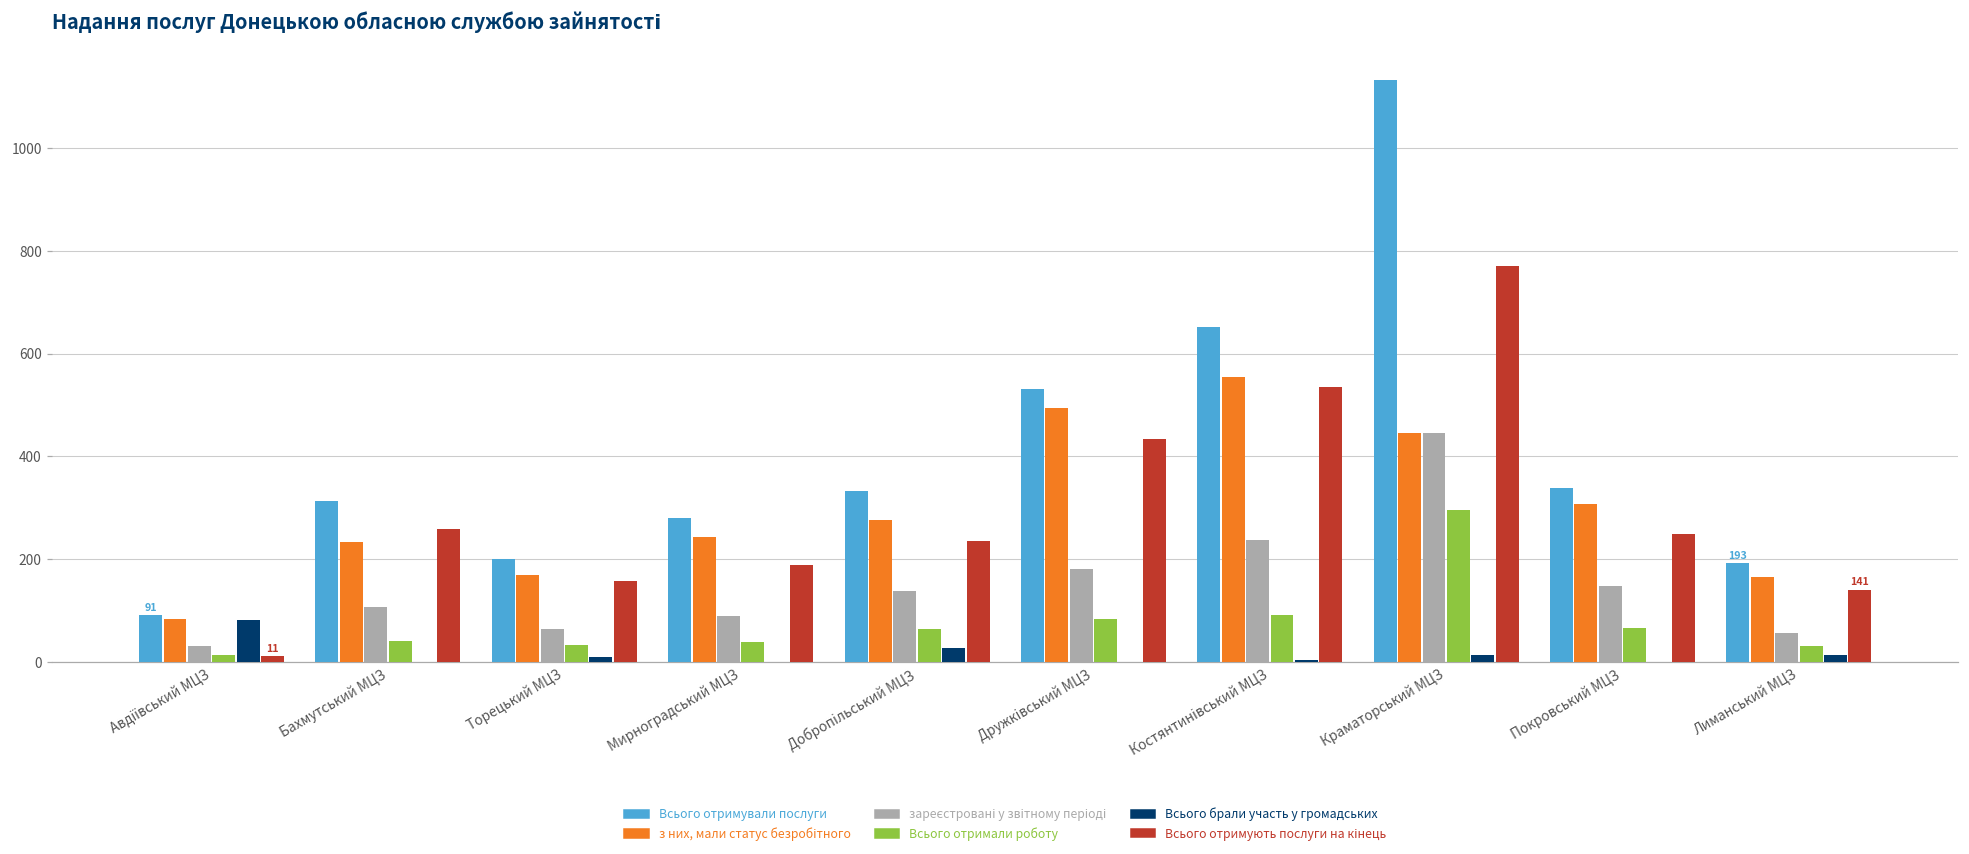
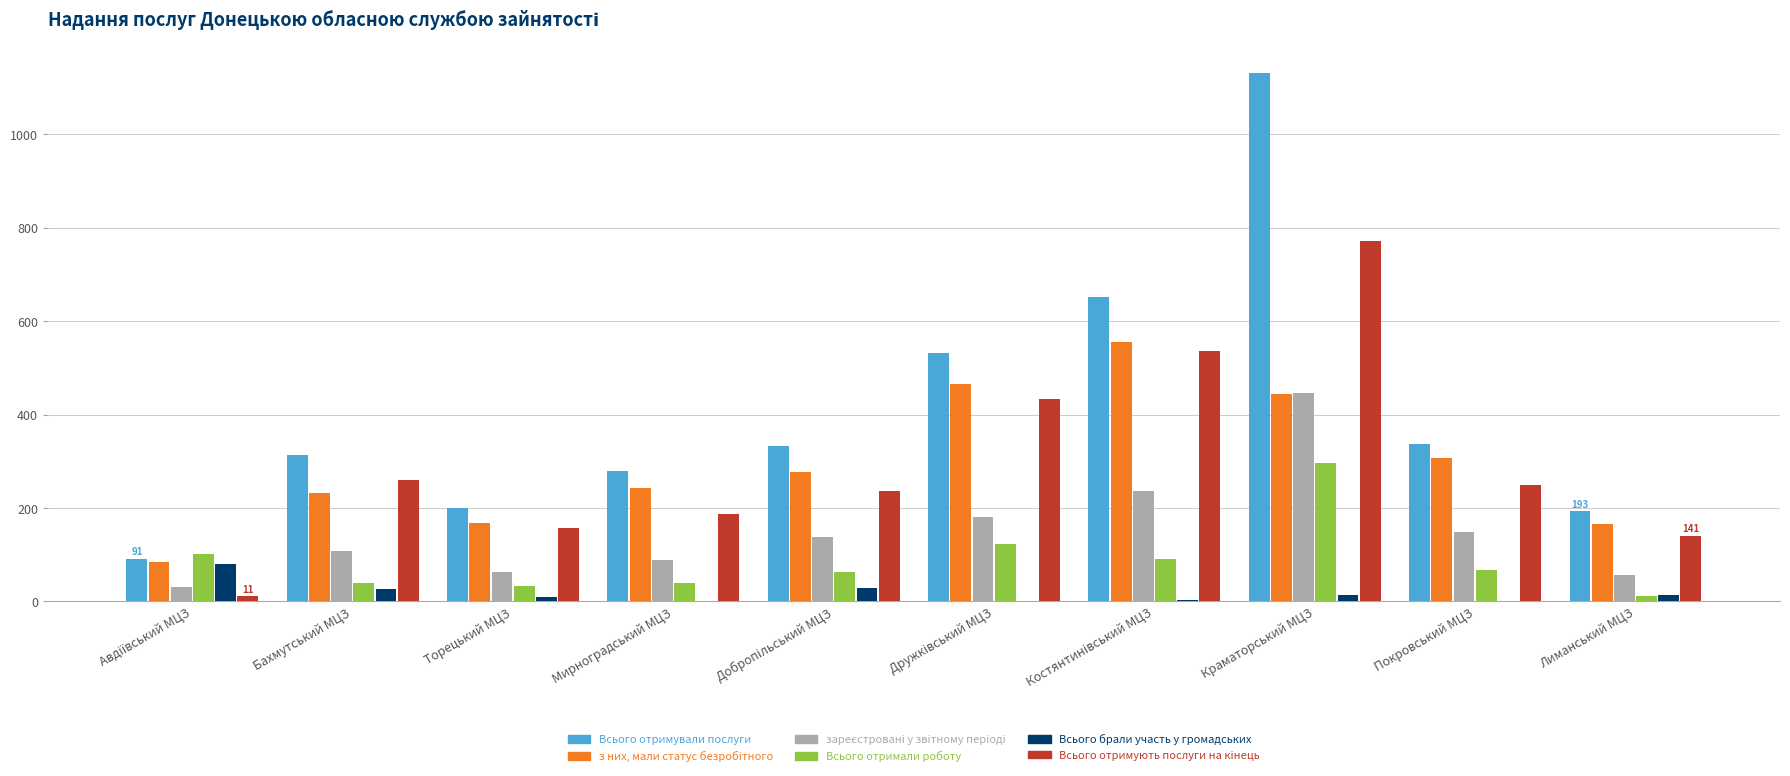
Всього отримали роботу, Авдіївський МЦЗ: 10 -> 100
Всього брали участь у громадських, Бахмутський МЦЗ: 0 -> 30
з них, мали статус безробітного, Дружківський МЦЗ: 500 -> 470
Всього отримали роботу, Дружківський МЦЗ: 80 -> 120
Всього отримали роботу, Лиманський МЦЗ: 30 -> 10
